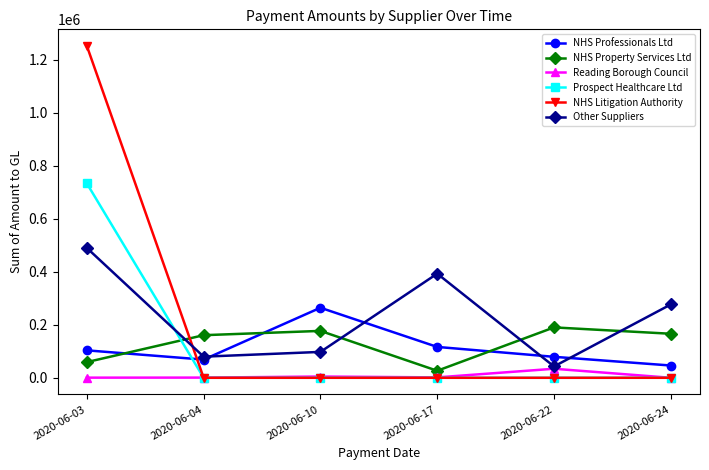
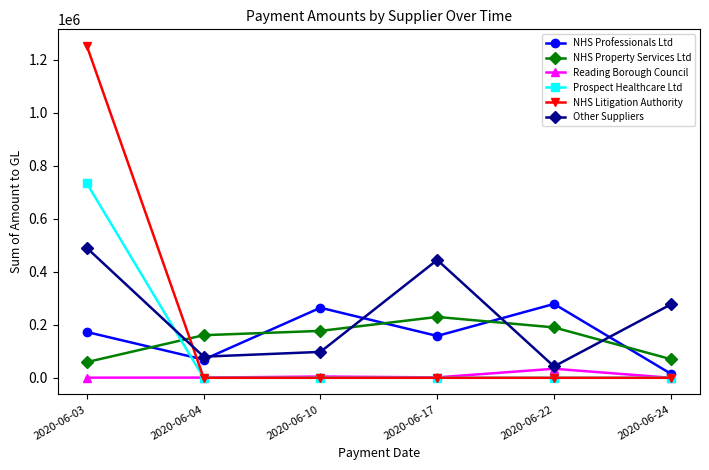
NHS Professionals Ltd, 2020-06-03: 100000 -> 170000
NHS Professionals Ltd, 2020-06-17: 120000 -> 160000
NHS Property Services Ltd, 2020-06-17: 30000 -> 230000
Other Suppliers, 2020-06-17: 390000 -> 440000
NHS Professionals Ltd, 2020-06-22: 80000 -> 280000
NHS Professionals Ltd, 2020-06-24: 50000 -> 20000
NHS Property Services Ltd, 2020-06-24: 170000 -> 70000
